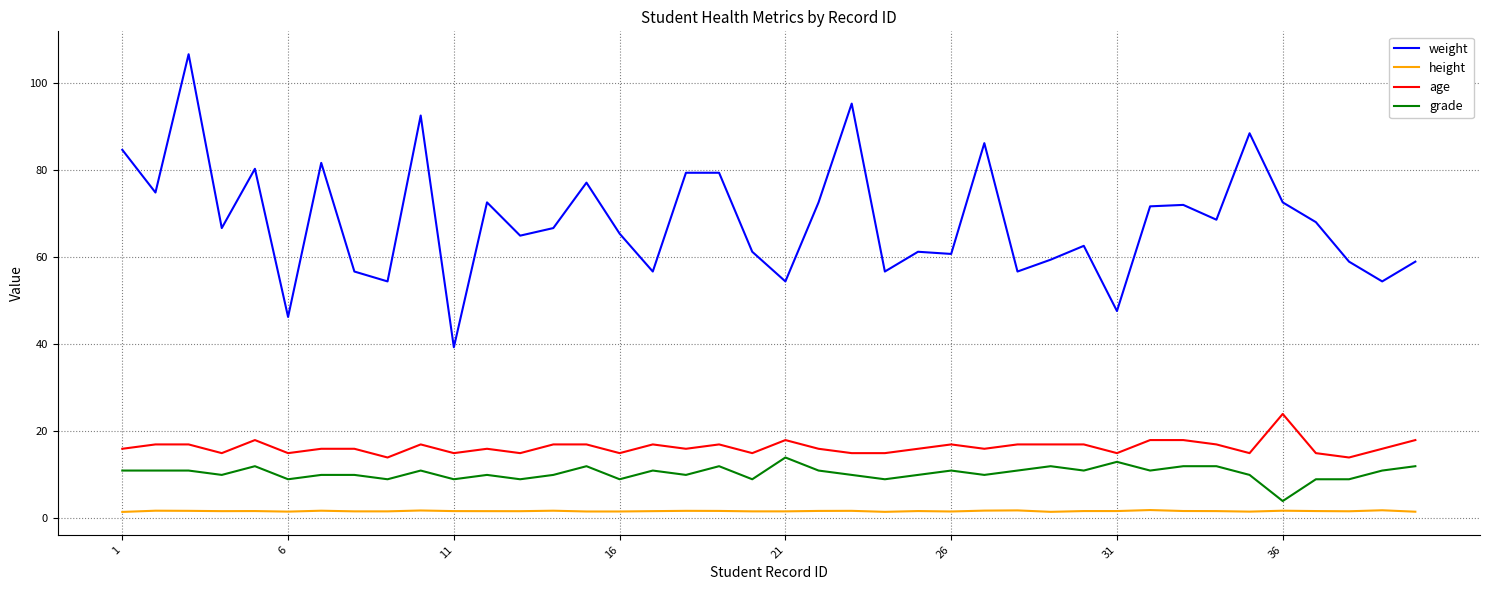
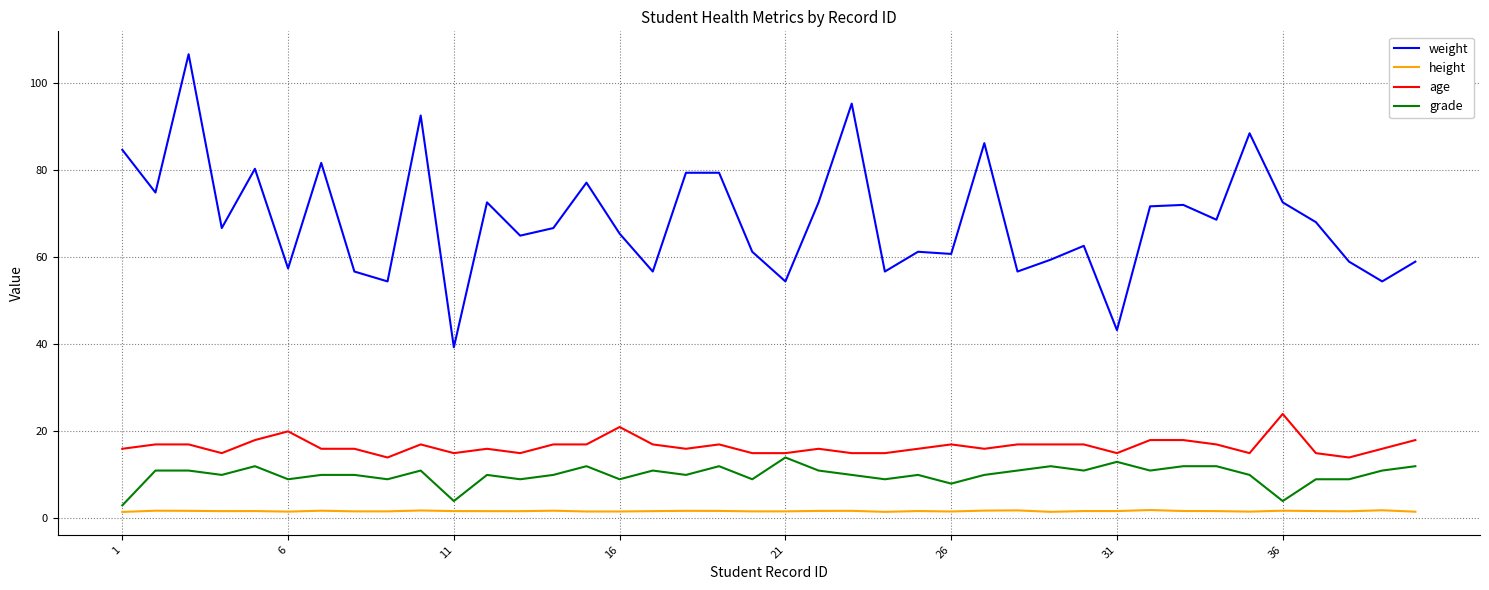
grade, 1: 11 -> 3
weight, 6: 46 -> 57
age, 6: 15 -> 20
grade, 11: 9 -> 4
age, 16: 15 -> 21
age, 21: 18 -> 15
grade, 26: 11 -> 8
weight, 31: 48 -> 43
